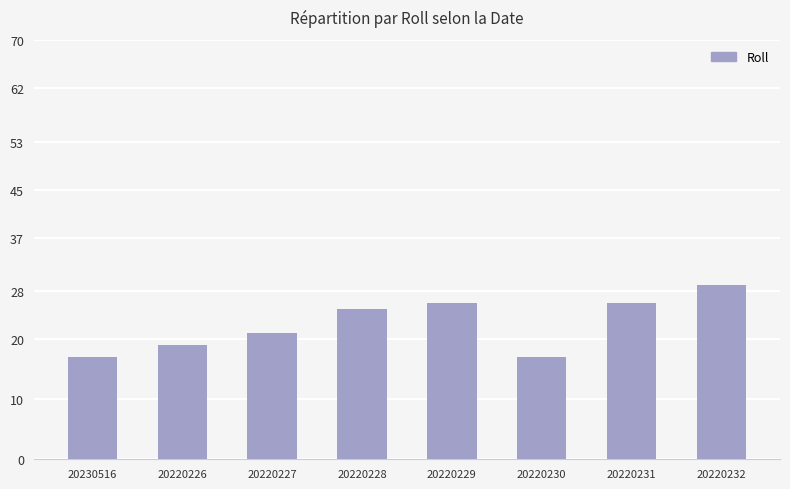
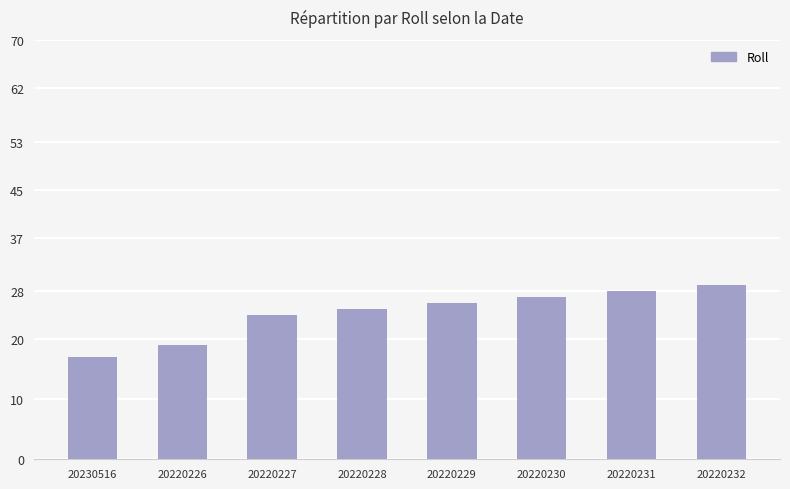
20220227: 21 -> 24
20220230: 17 -> 27
20220231: 26 -> 28
